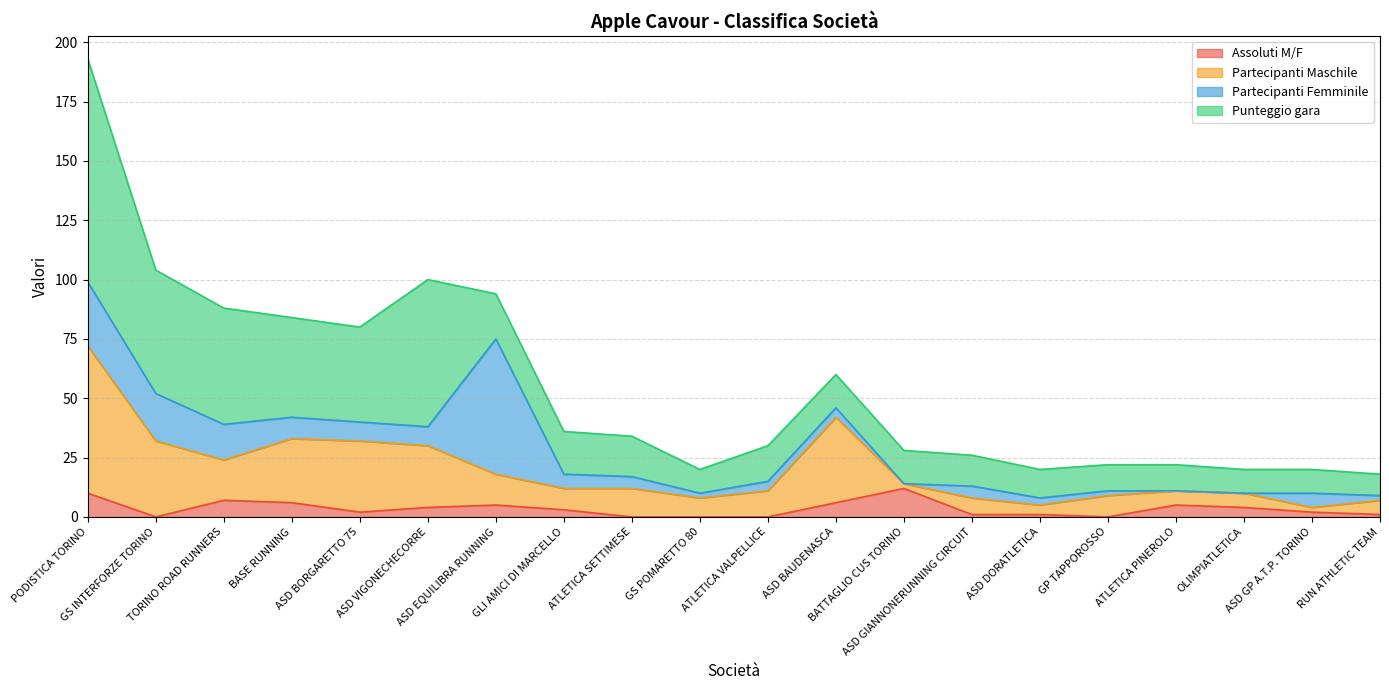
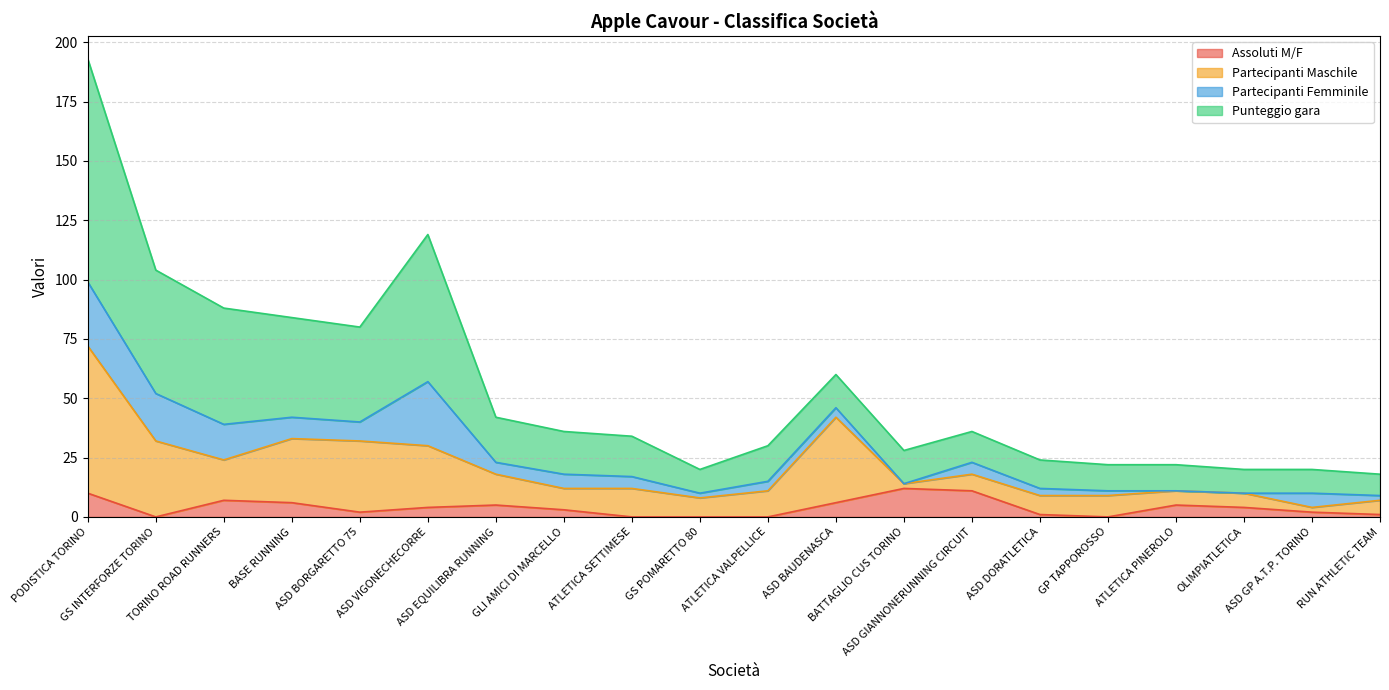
Partecipanti Femminile, ASD VIGONECHECORRE: 8 -> 27
Partecipanti Femminile, ASD EQUILIBRA RUNNING: 57 -> 5
Assoluti M/F, ASD GIANNONERUNNING CIRCUIT: 1 -> 11
Partecipanti Maschile, ASD DORATLETICA: 4 -> 8
